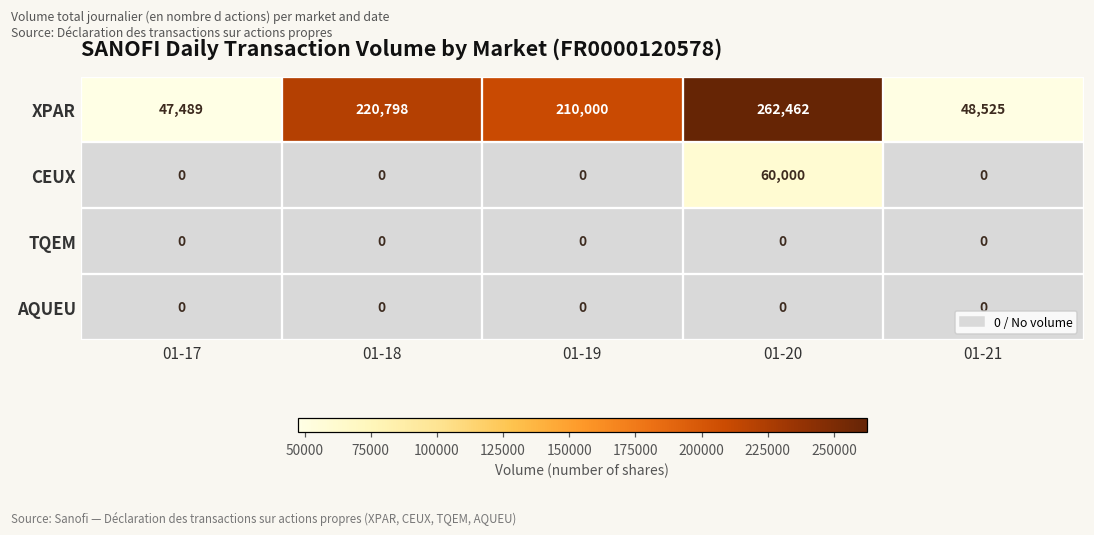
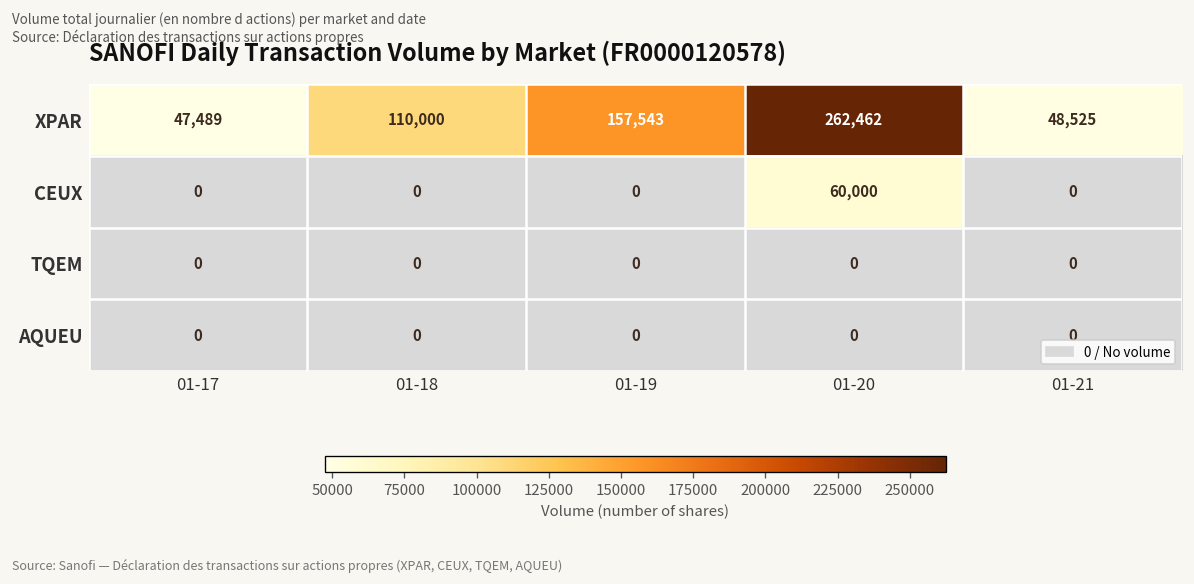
XPAR, 01-18: 220,798 -> 110,000
XPAR, 01-19: 210,000 -> 157,543
